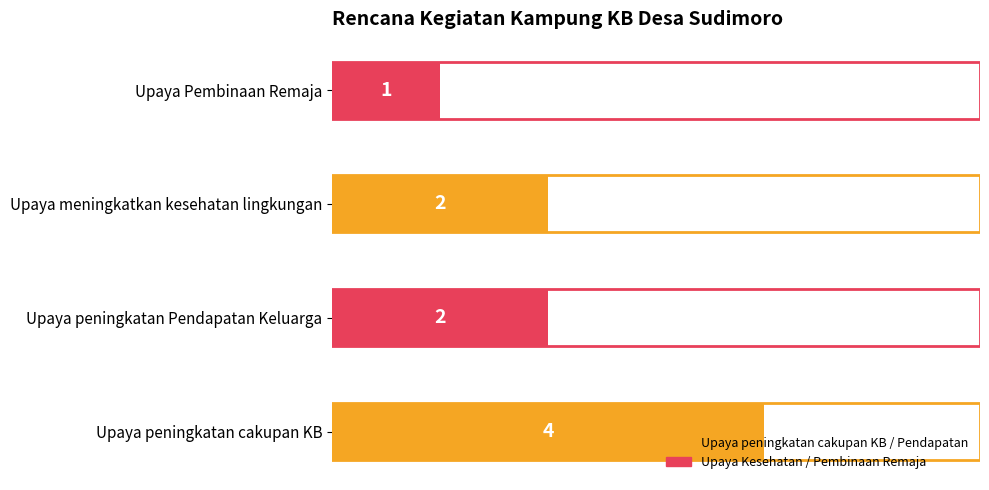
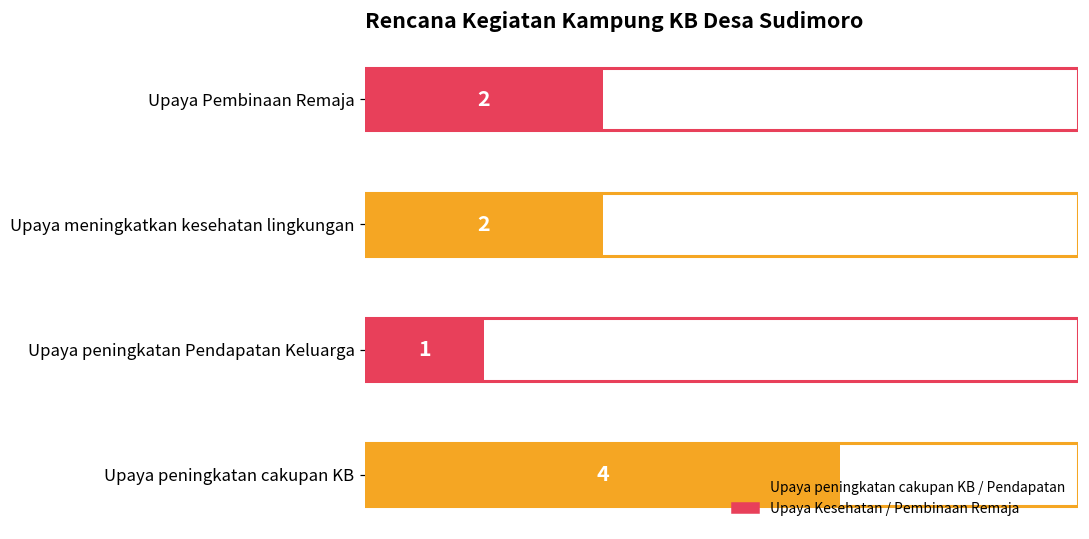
Upaya Pembinaan Remaja: 1 -> 2
Upaya peningkatan Pendapatan Keluarga: 2 -> 1
